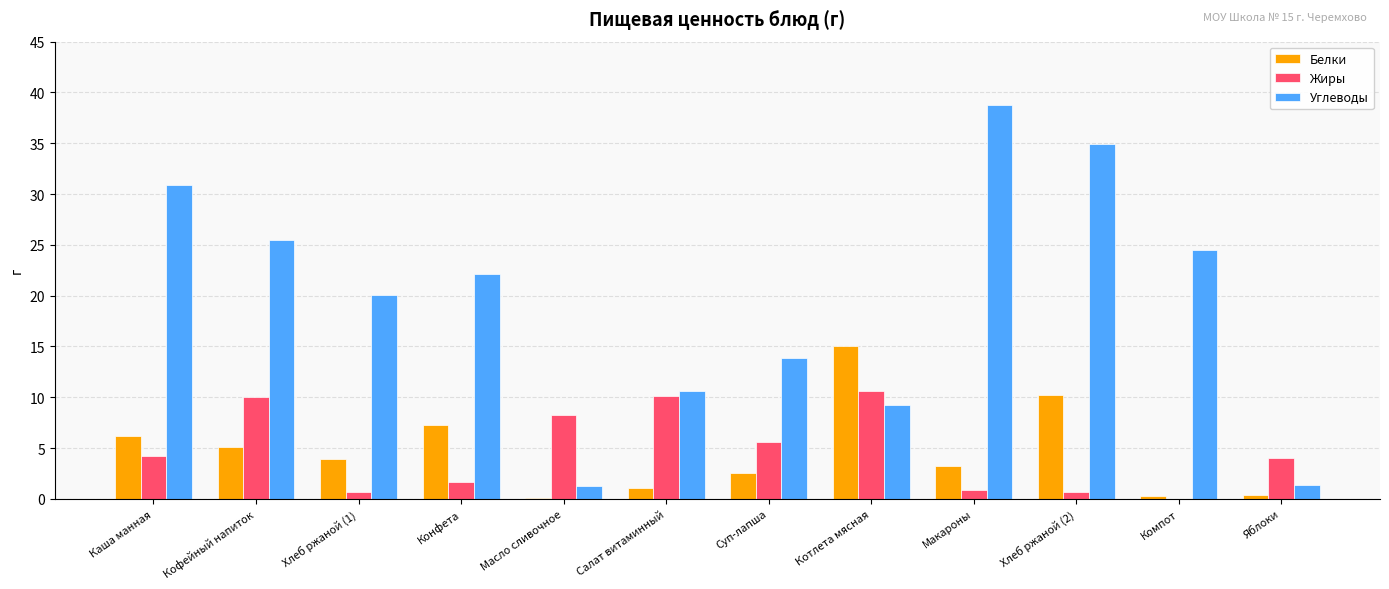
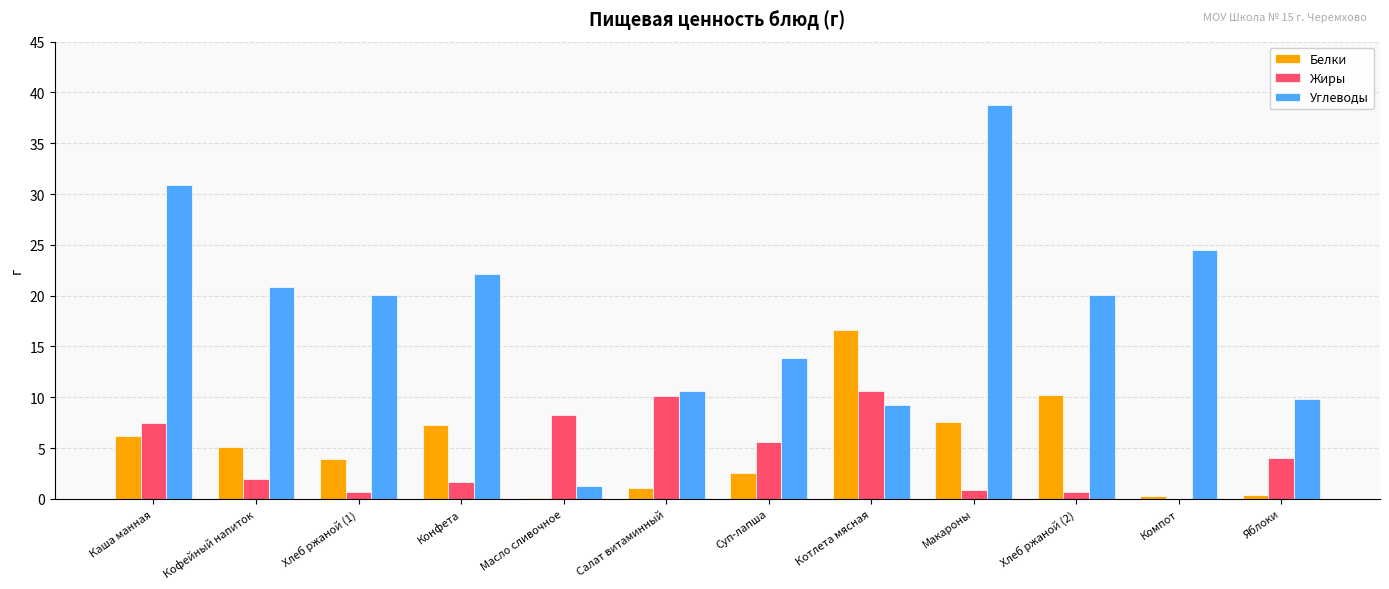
Жиры, Каша манная: 4.2 -> 7.5
Жиры, Кофейный напиток: 10 -> 2
Углеводы, Кофейный напиток: 25.5 -> 20.9
Белки, Котлета мясная: 15.0 -> 16.6
Белки, Макароны: 3.2 -> 7.5
Углеводы, Хлеб ржаной (2): 34.9 -> 20.0
Углеводы, Яблоки: 1.4 -> 9.8
